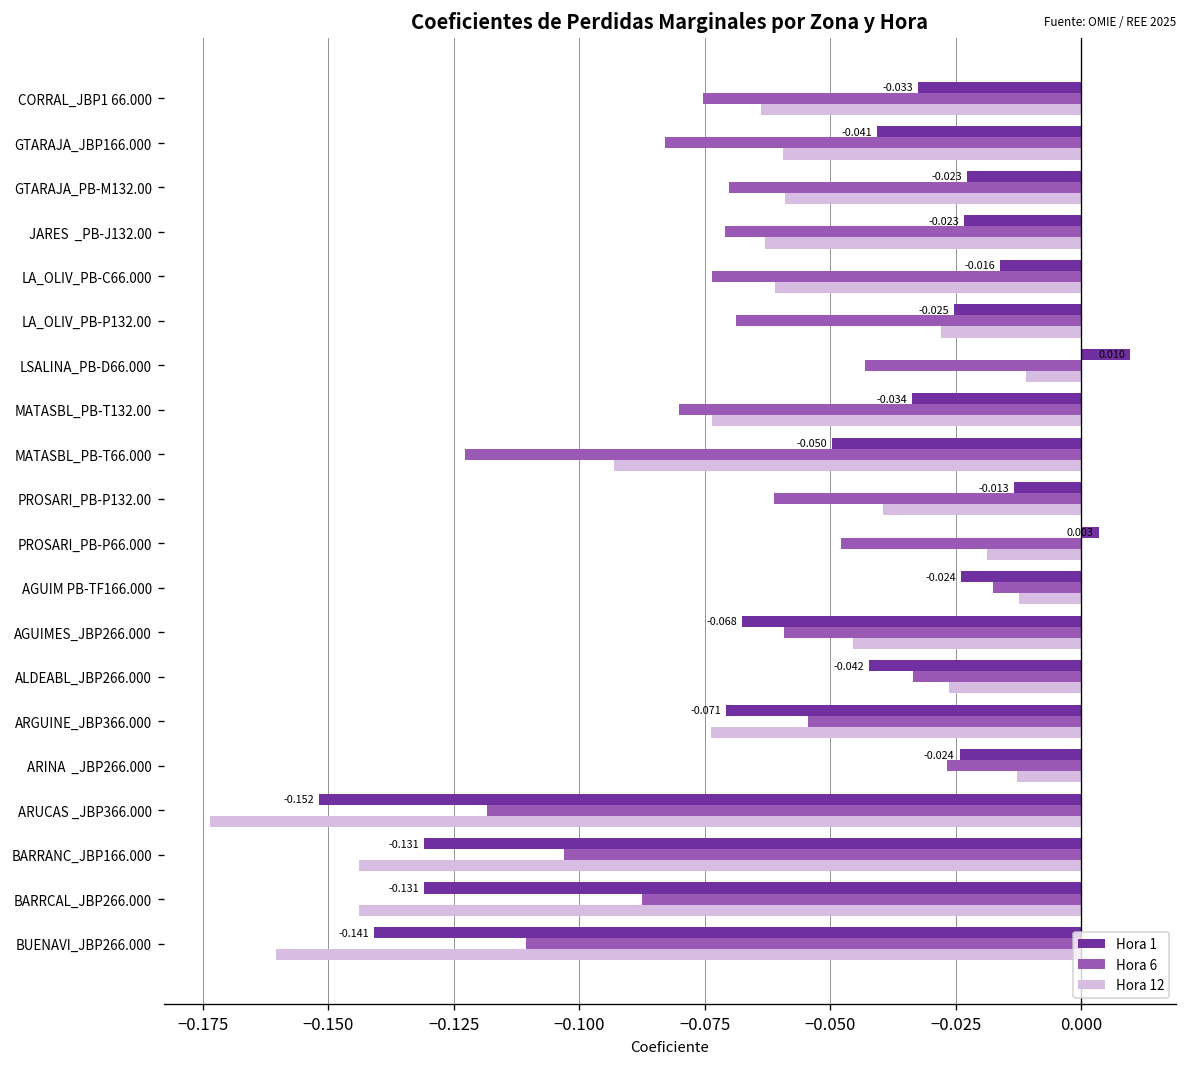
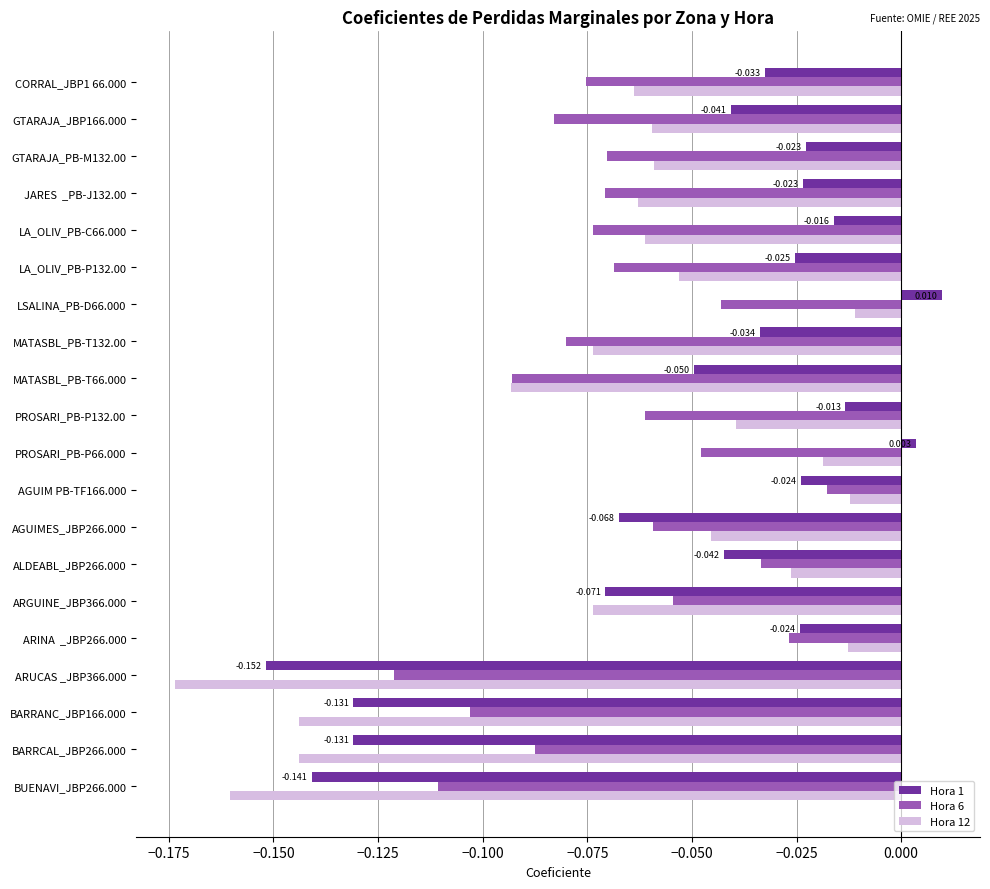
Hora 12, LA_OLIV_PB-P132.00: -0.028 -> -0.053
Hora 6, MATASBL_PB-T66.000: -0.123 -> -0.093
Hora 6, ARUCAS _JBP366.000: -0.118 -> -0.121
